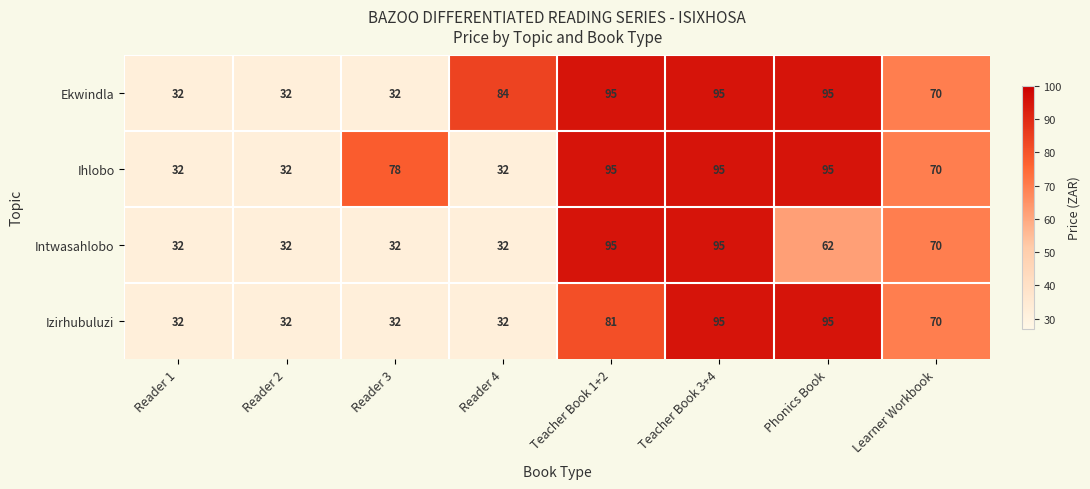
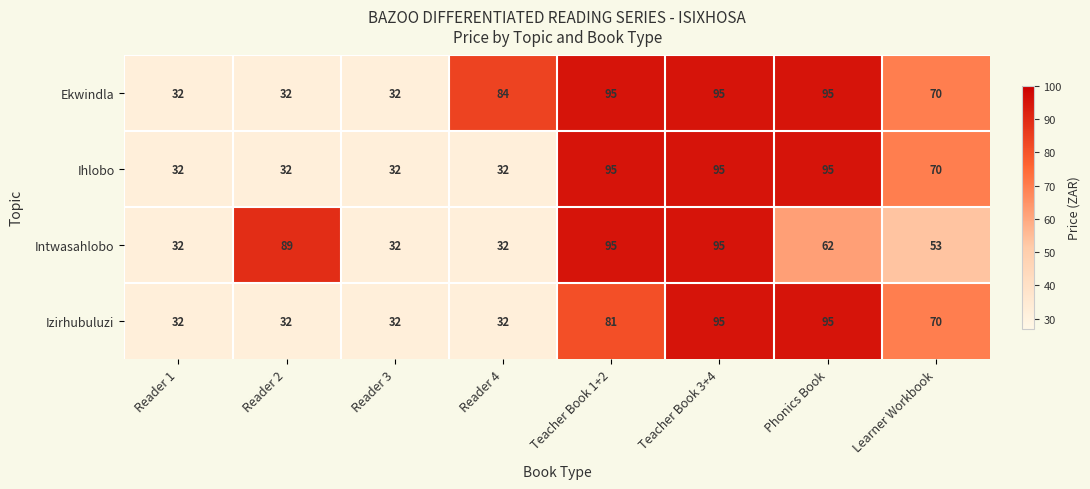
Ihlobo, Reader 3: 78 -> 32
Intwasahlobo, Reader 2: 32 -> 89
Intwasahlobo, Learner Workbook: 70 -> 53
